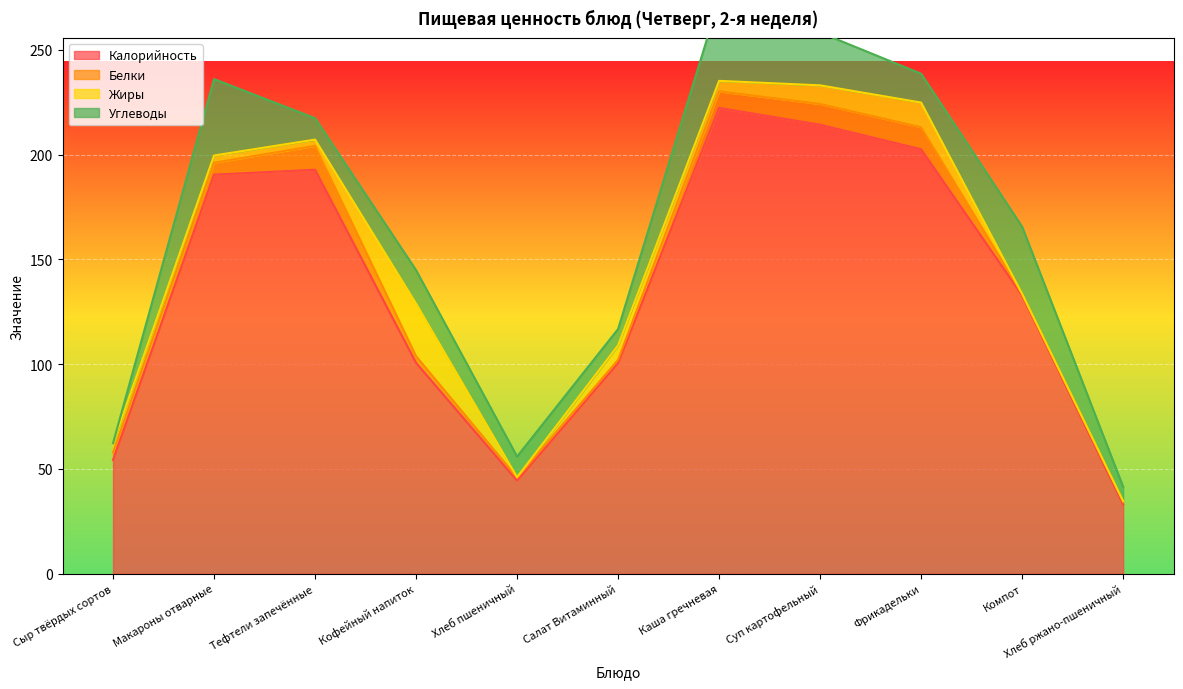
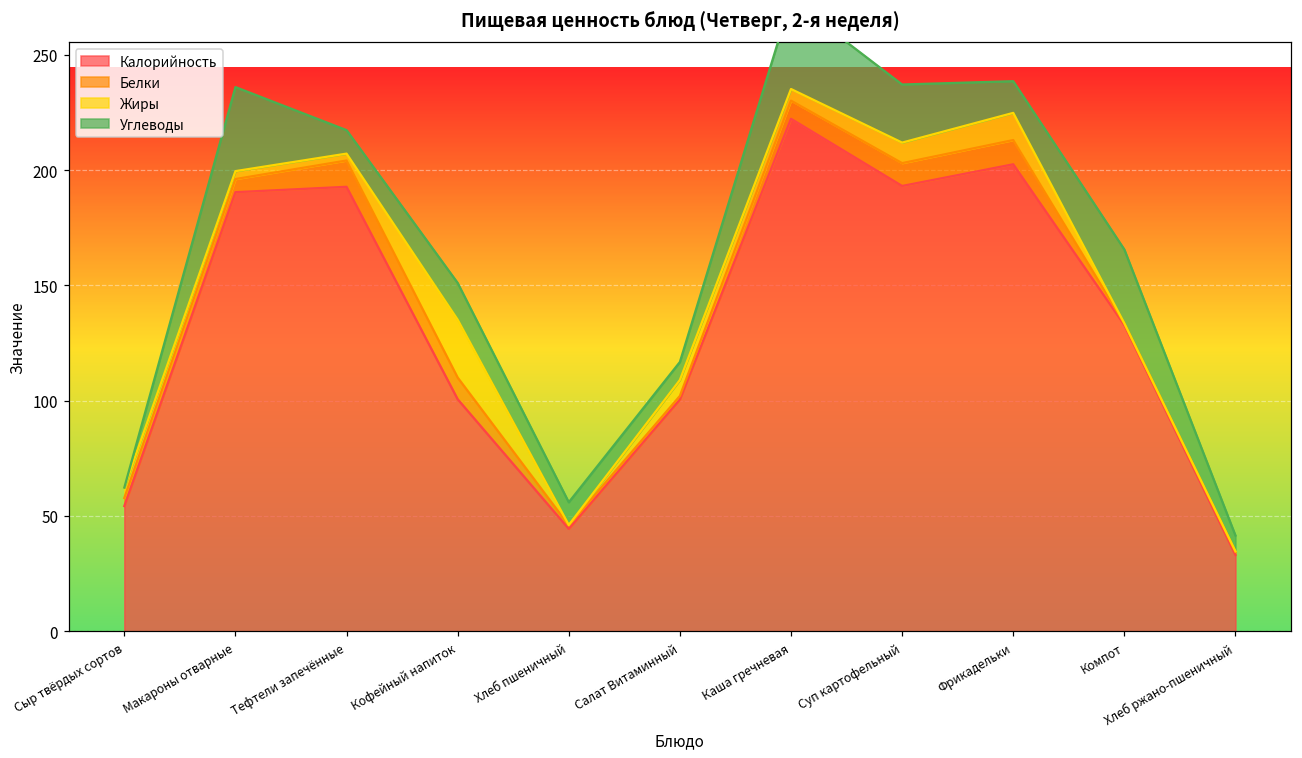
Белки, Кофейный напиток: 3 -> 9
Калорийность, Суп картофельный: 214 -> 193
